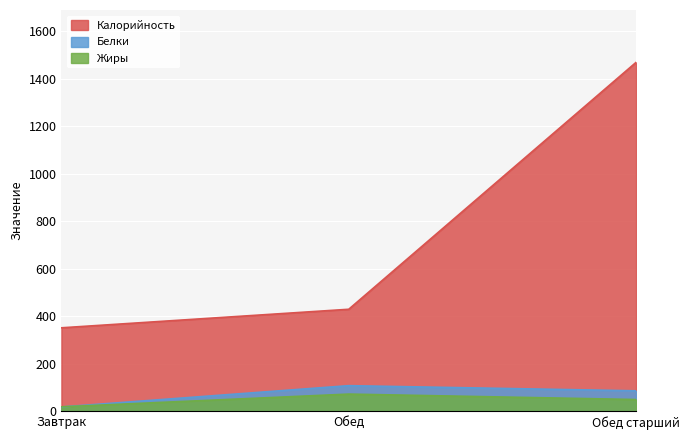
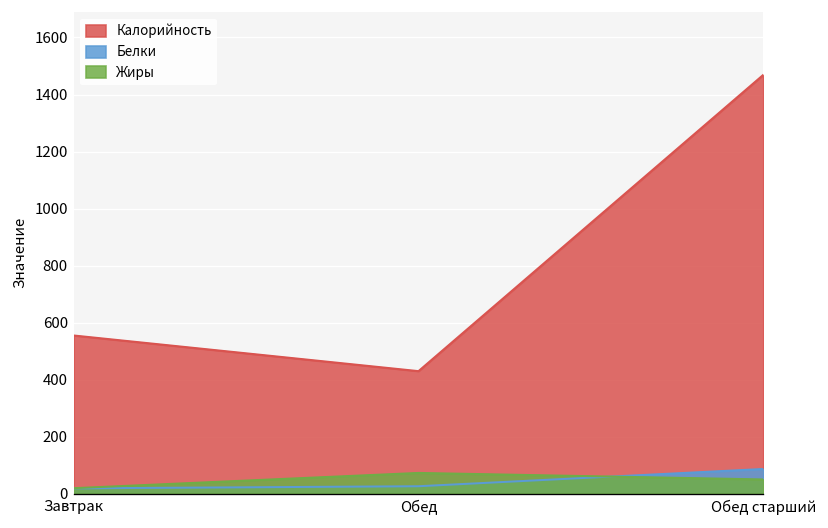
Калорийность, Завтрак: 350 -> 560
Белки, Обед: 110 -> 30
